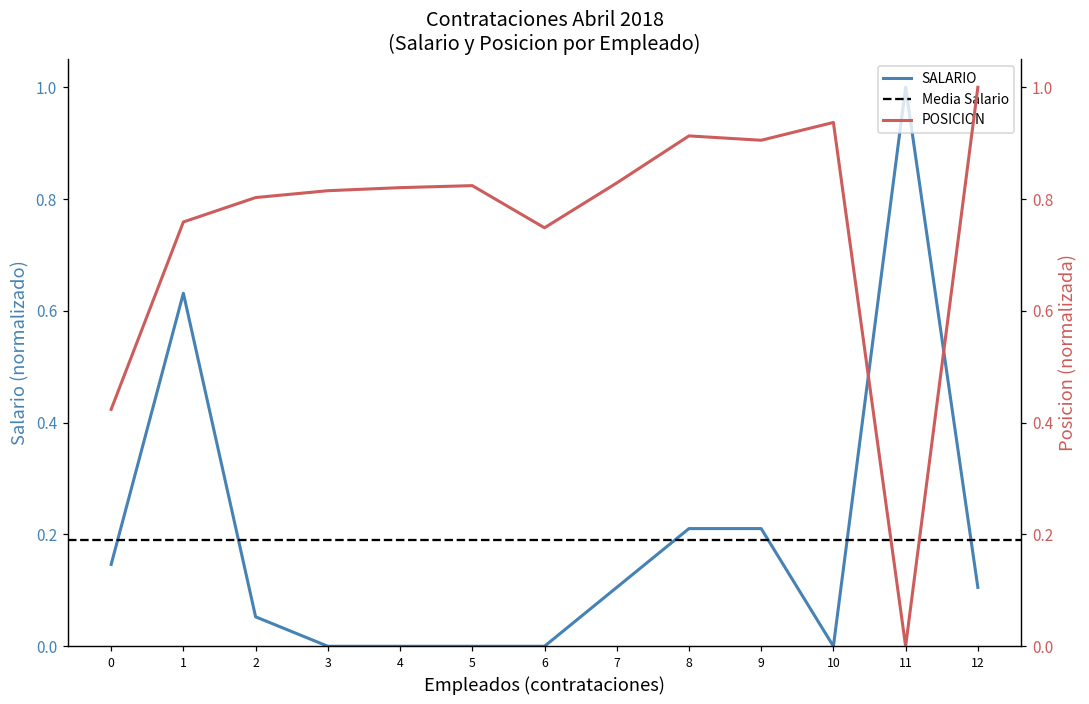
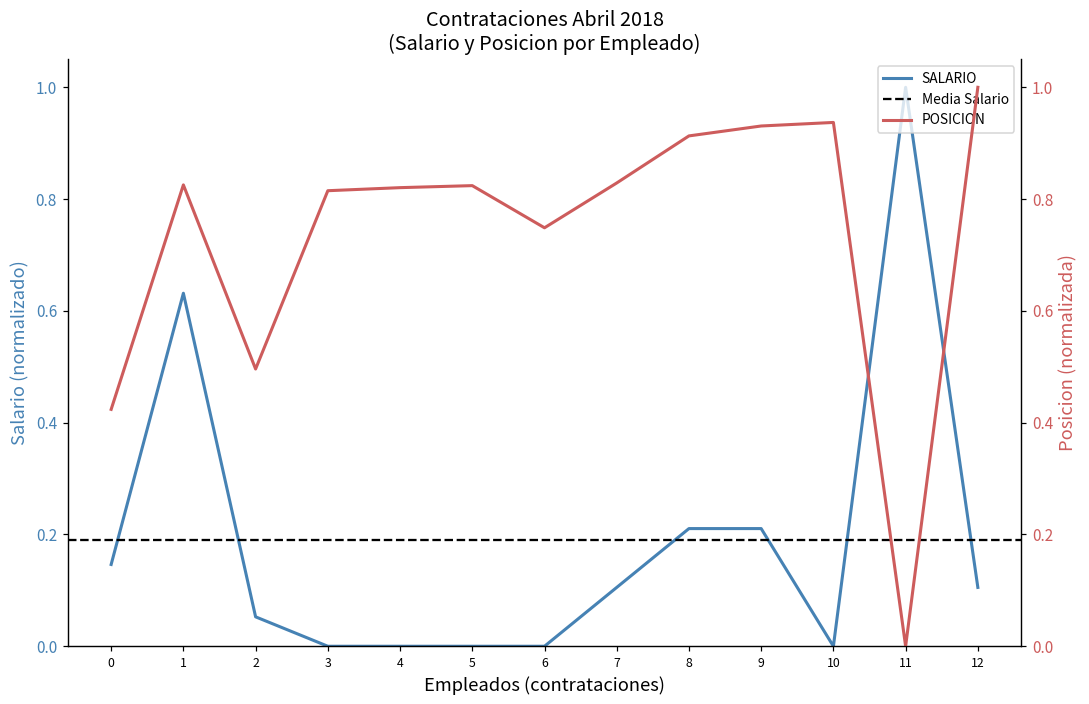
POSICION, 1: 0.76 -> 0.83
POSICION, 2: 0.80 -> 0.50
POSICION, 9: 0.91 -> 0.93
